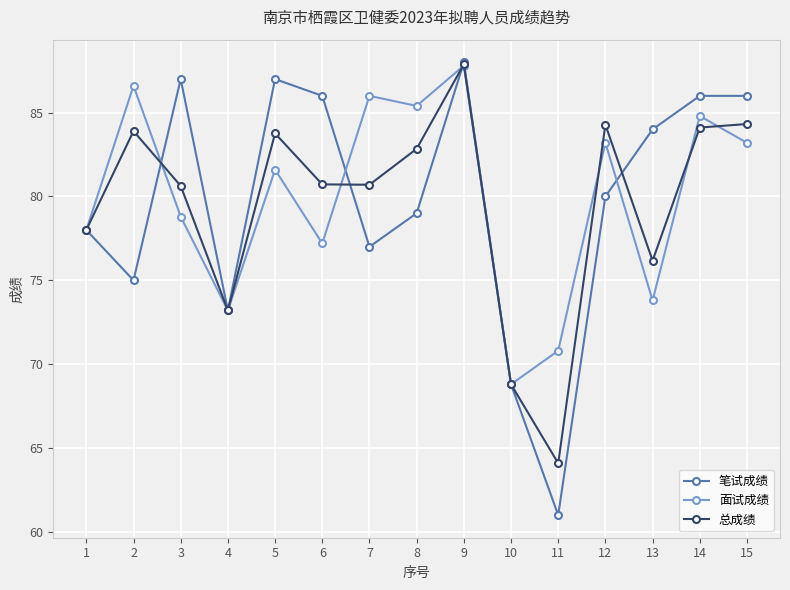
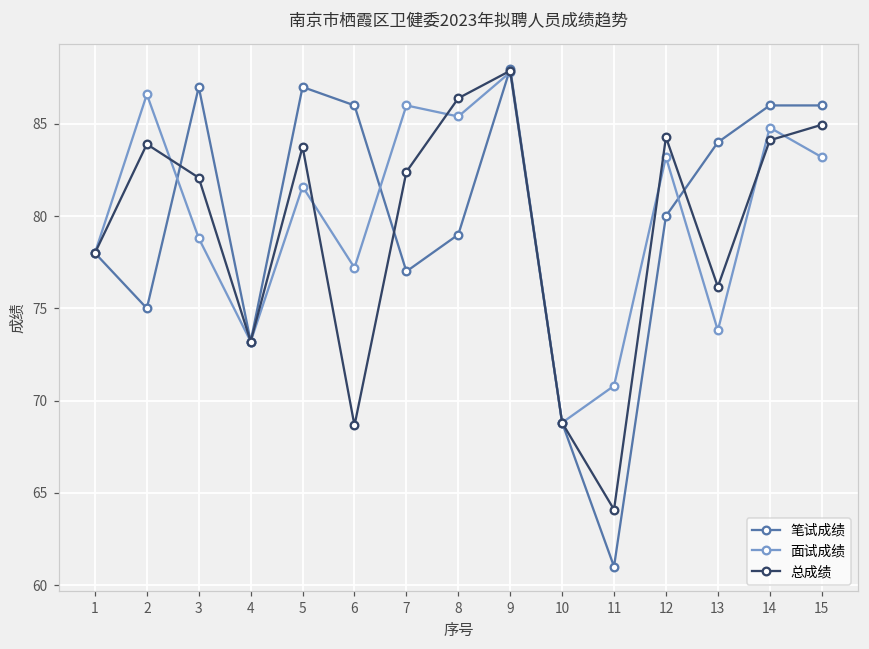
总成绩, 3: 80.6 -> 82.1
总成绩, 6: 80.7 -> 68.7
总成绩, 7: 80.7 -> 82.4
总成绩, 8: 82.8 -> 86.4
总成绩, 15: 84.3 -> 85.0
